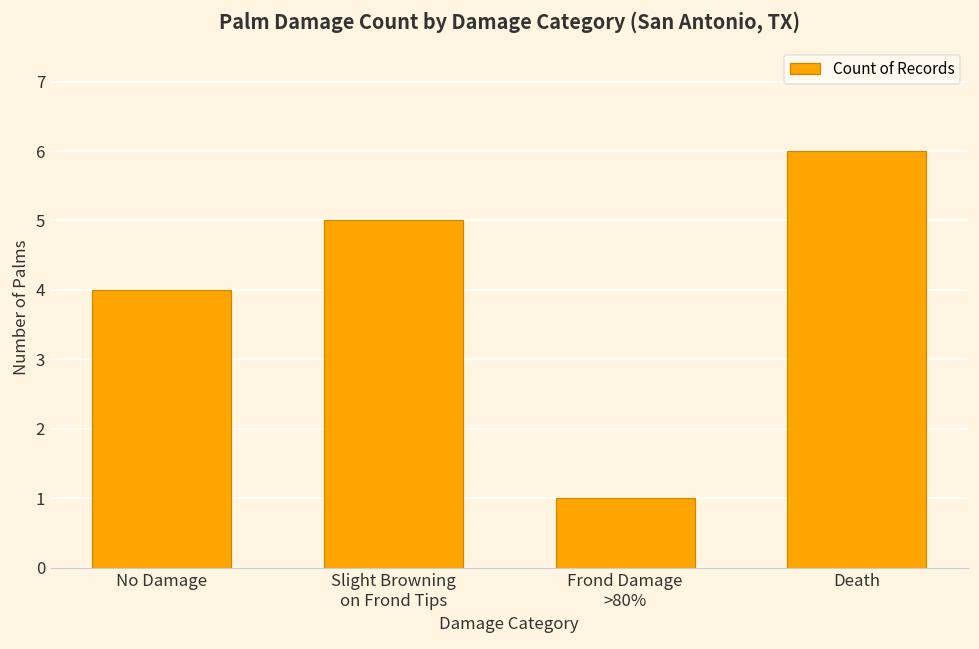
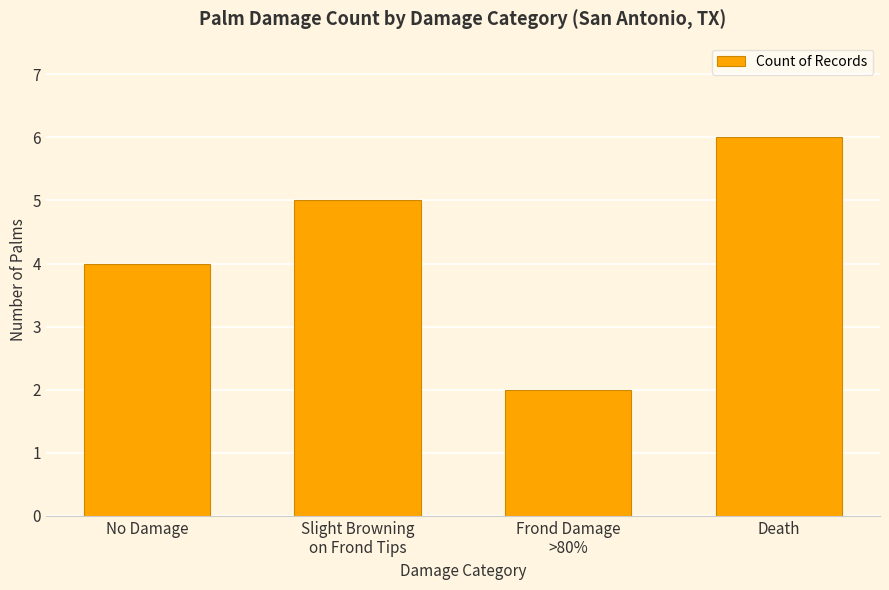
Frond Damage >80%: 1 -> 2
